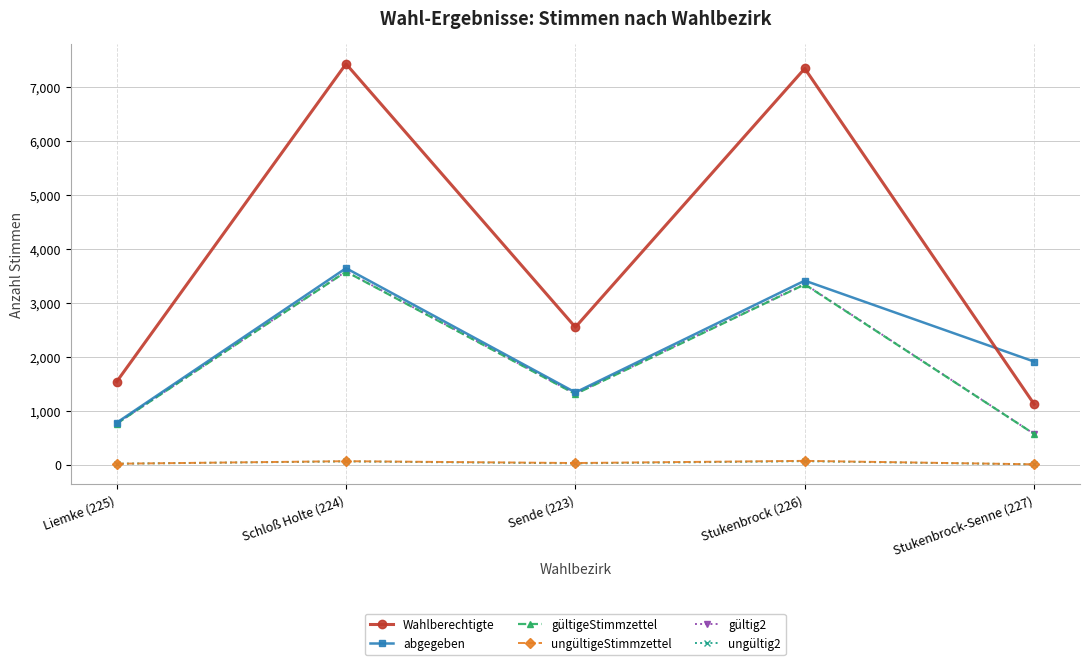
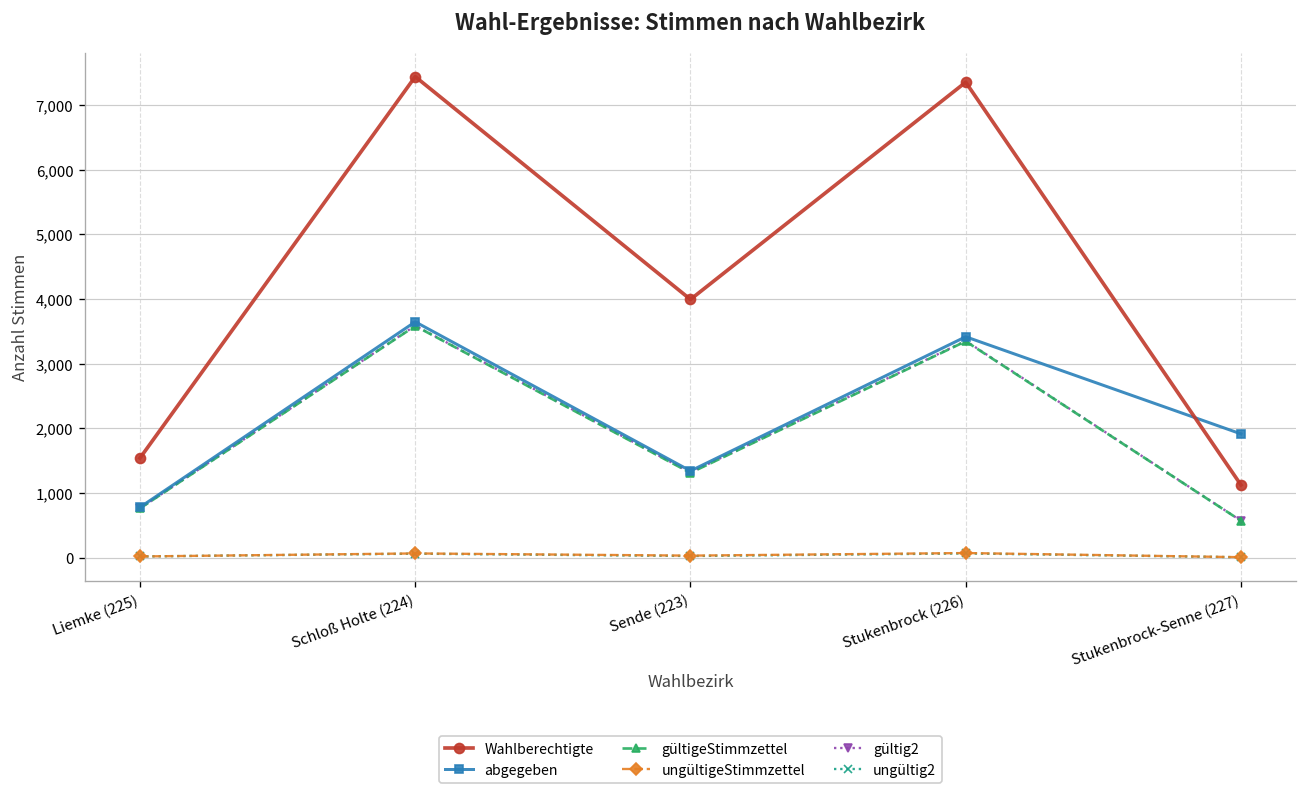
Wahlberechtigte, Sende (223): 2,600 -> 4,000
